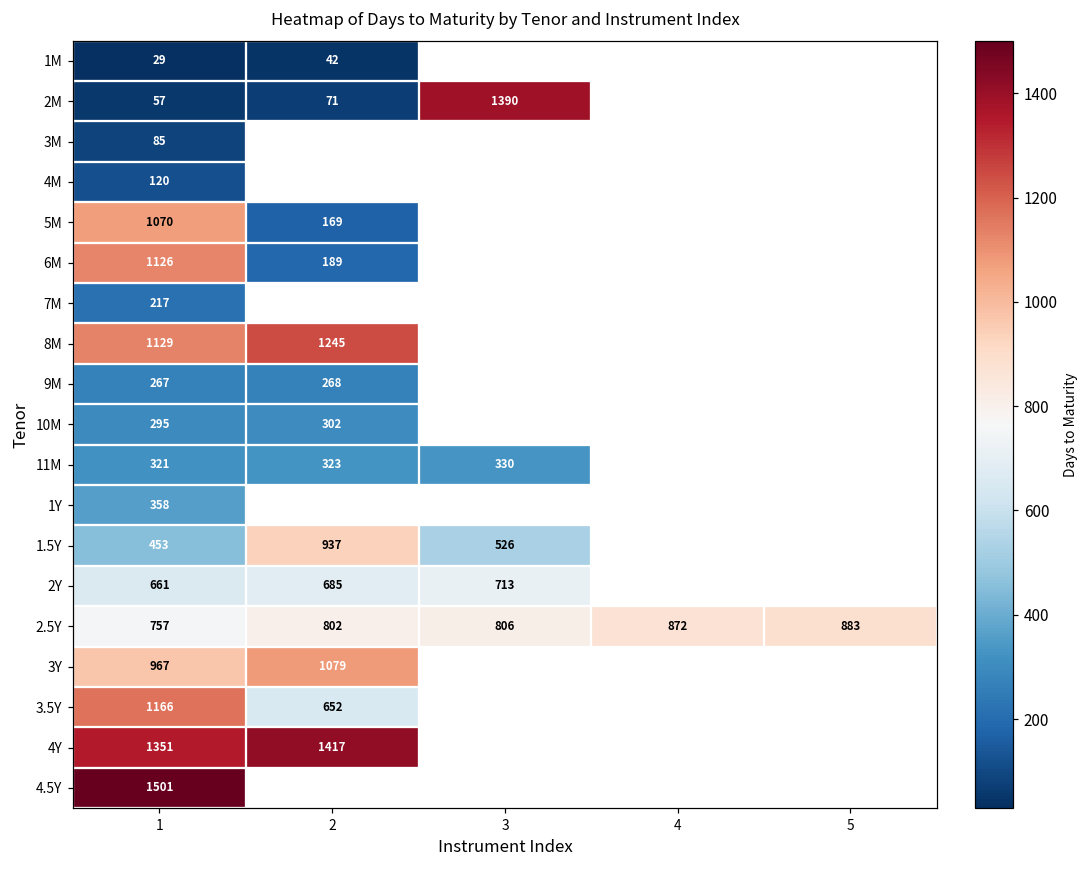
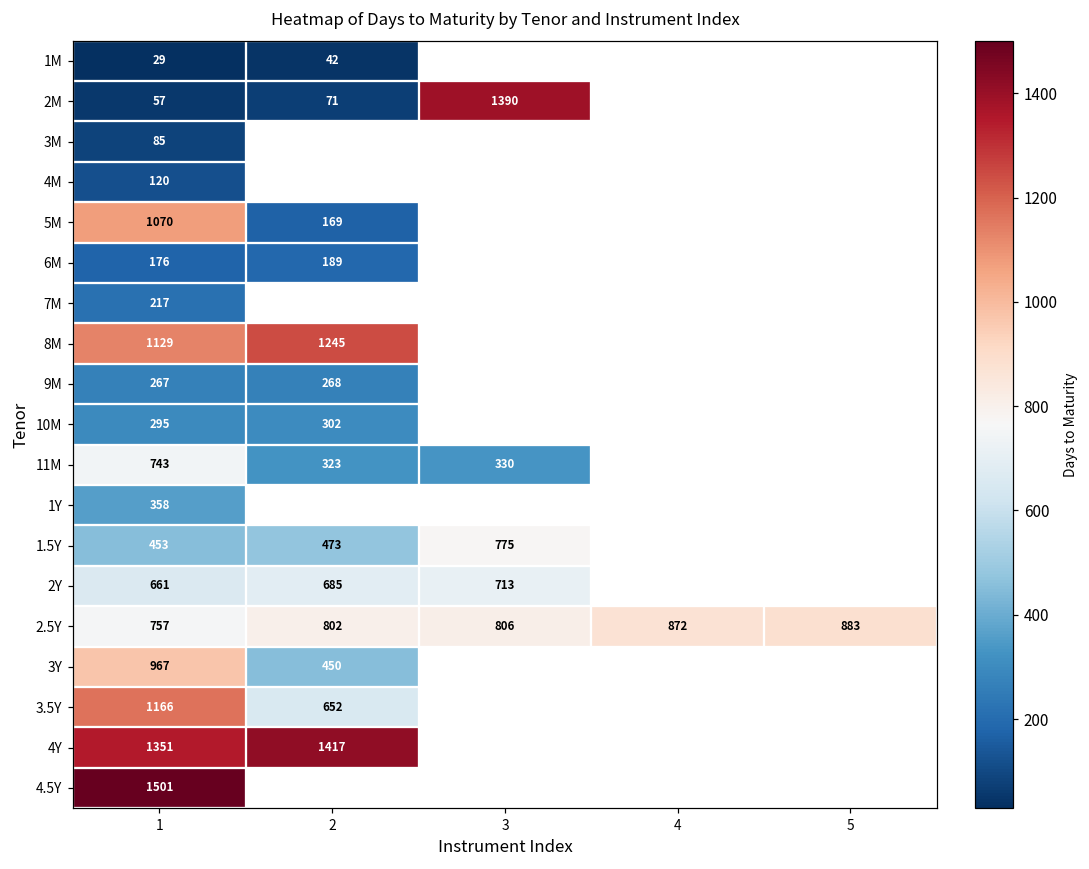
6M, 1: 1126 -> 176
11M, 1: 321 -> 743
1.5Y, 2: 937 -> 473
1.5Y, 3: 526 -> 775
3Y, 2: 1079 -> 450
